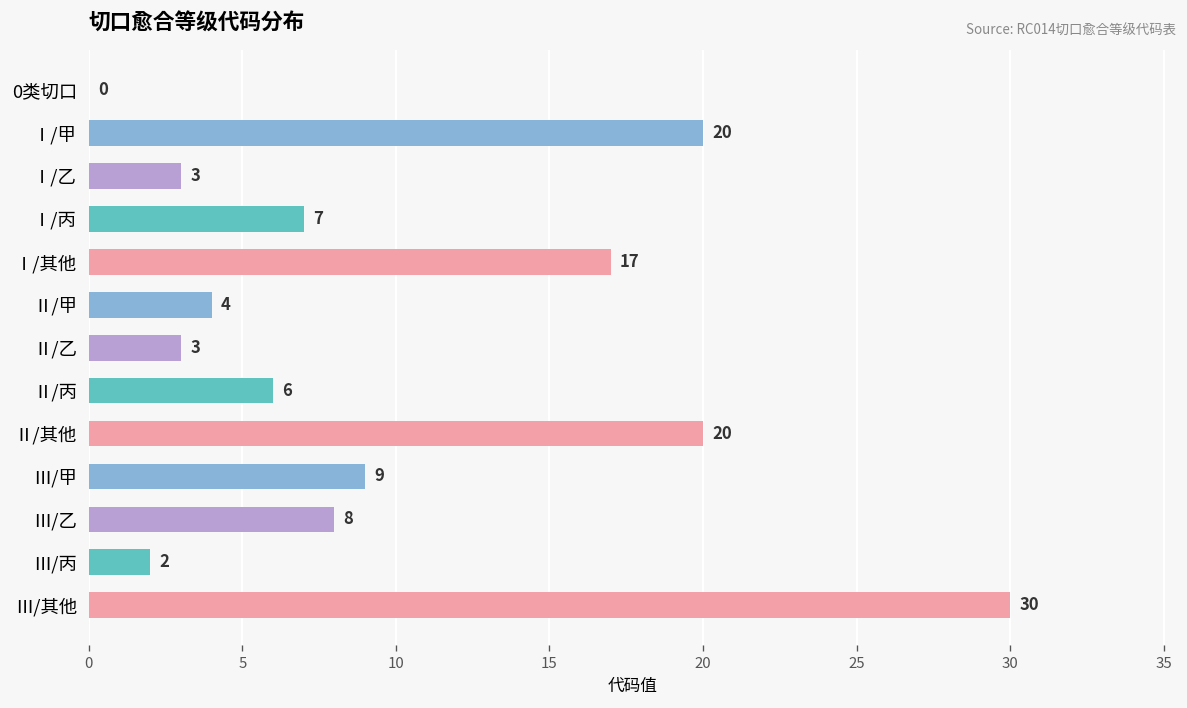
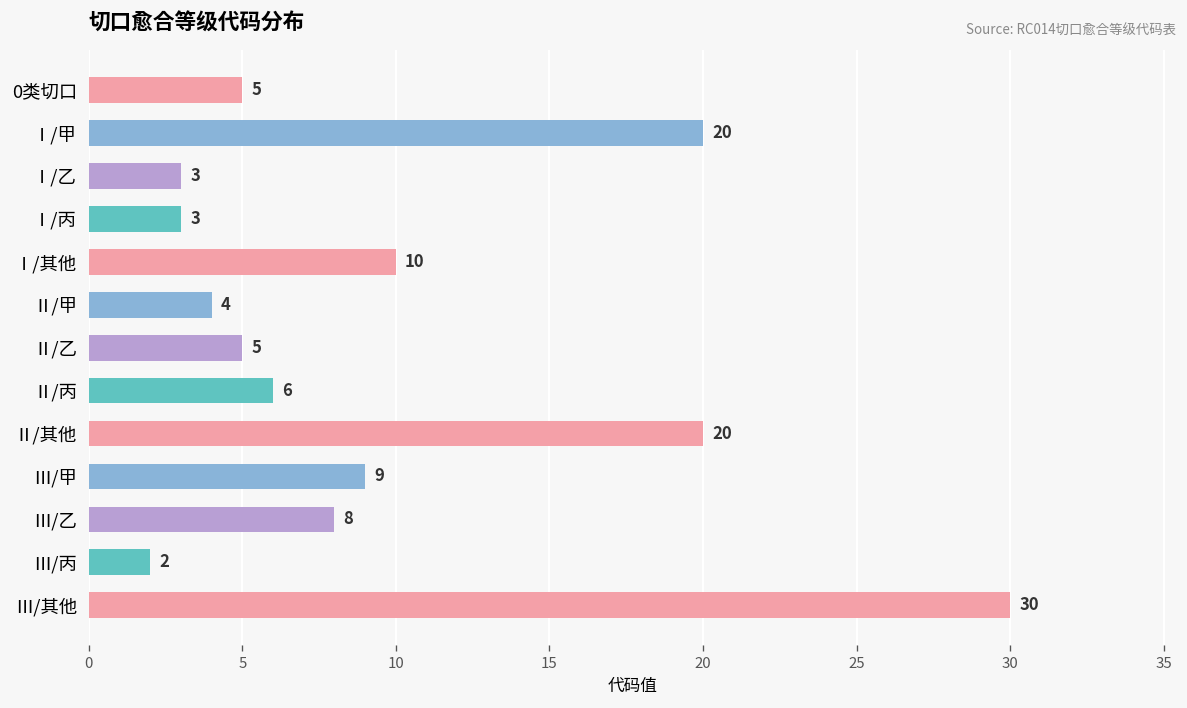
0类切口: 0 -> 5
Ⅰ/丙: 7 -> 3
Ⅰ/其他: 17 -> 10
Ⅱ/乙: 3 -> 5
